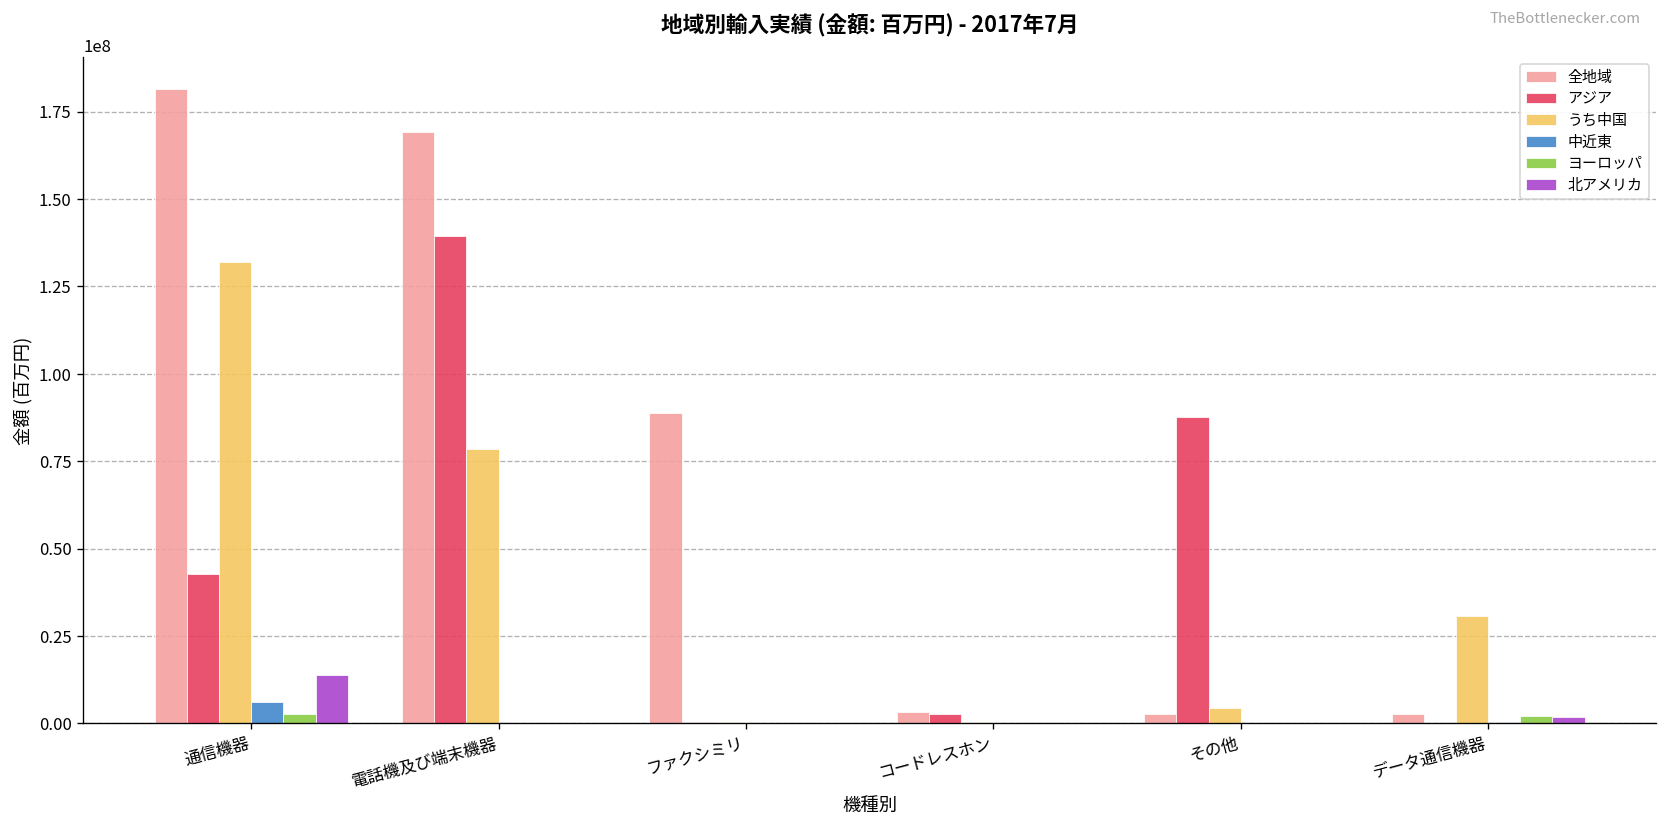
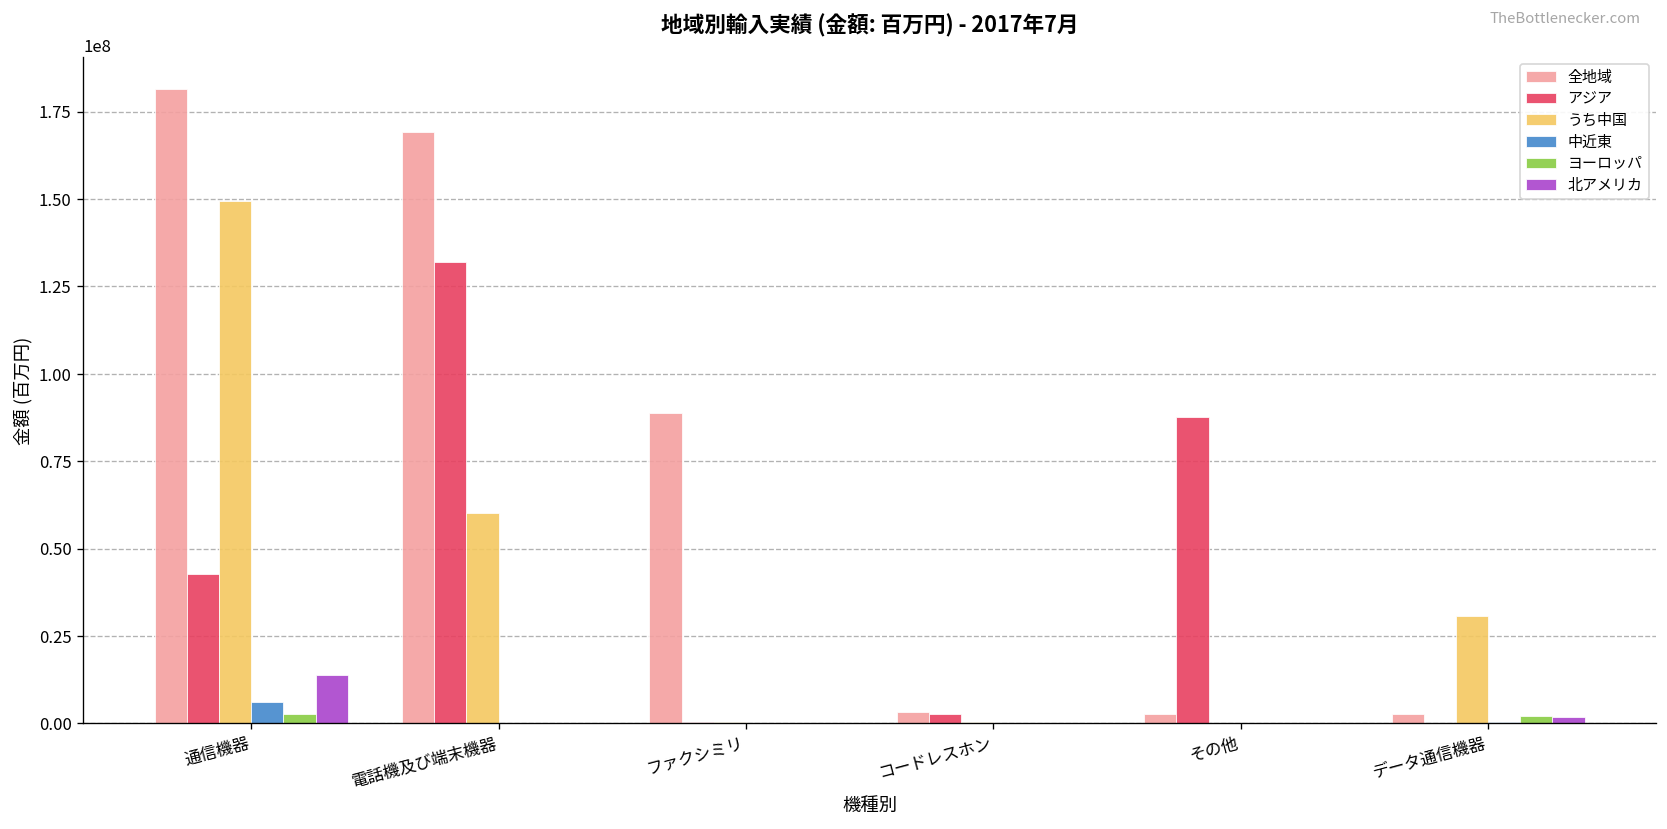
うち中国, 通信機器: 132000000 -> 150000000
アジア, 電話機及び端末機器: 139000000 -> 132000000
うち中国, 電話機及び端末機器: 78000000 -> 60000000
うち中国, その他: 4000000 -> 0
